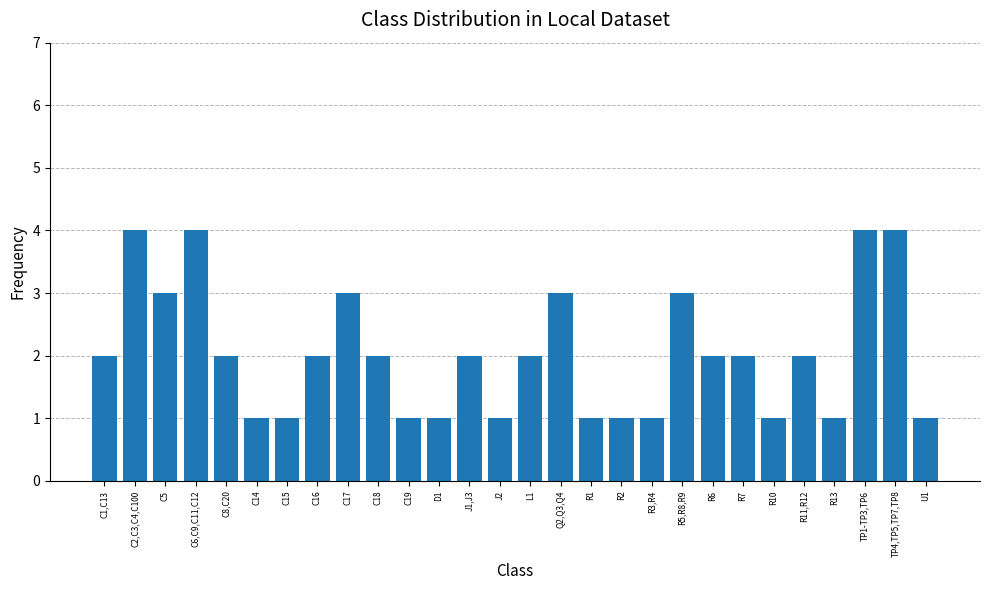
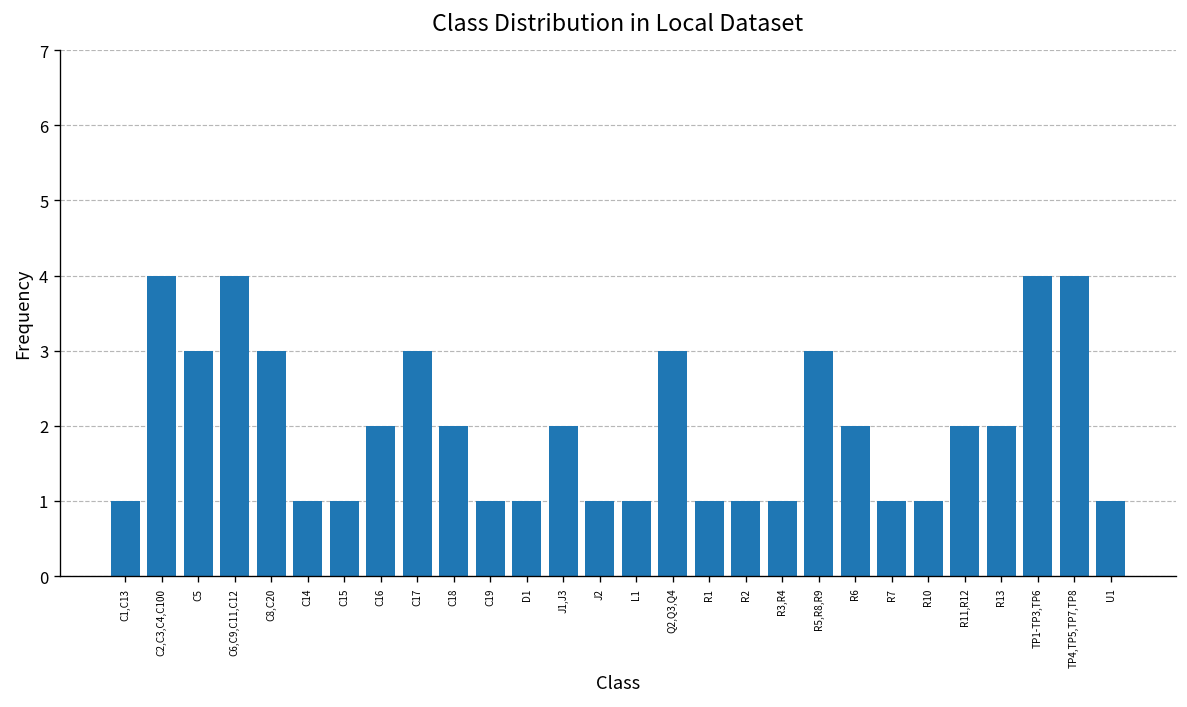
C1,C13: 2 -> 1
C8,C20: 2 -> 3
L1: 2 -> 1
R7: 2 -> 1
R13: 1 -> 2
